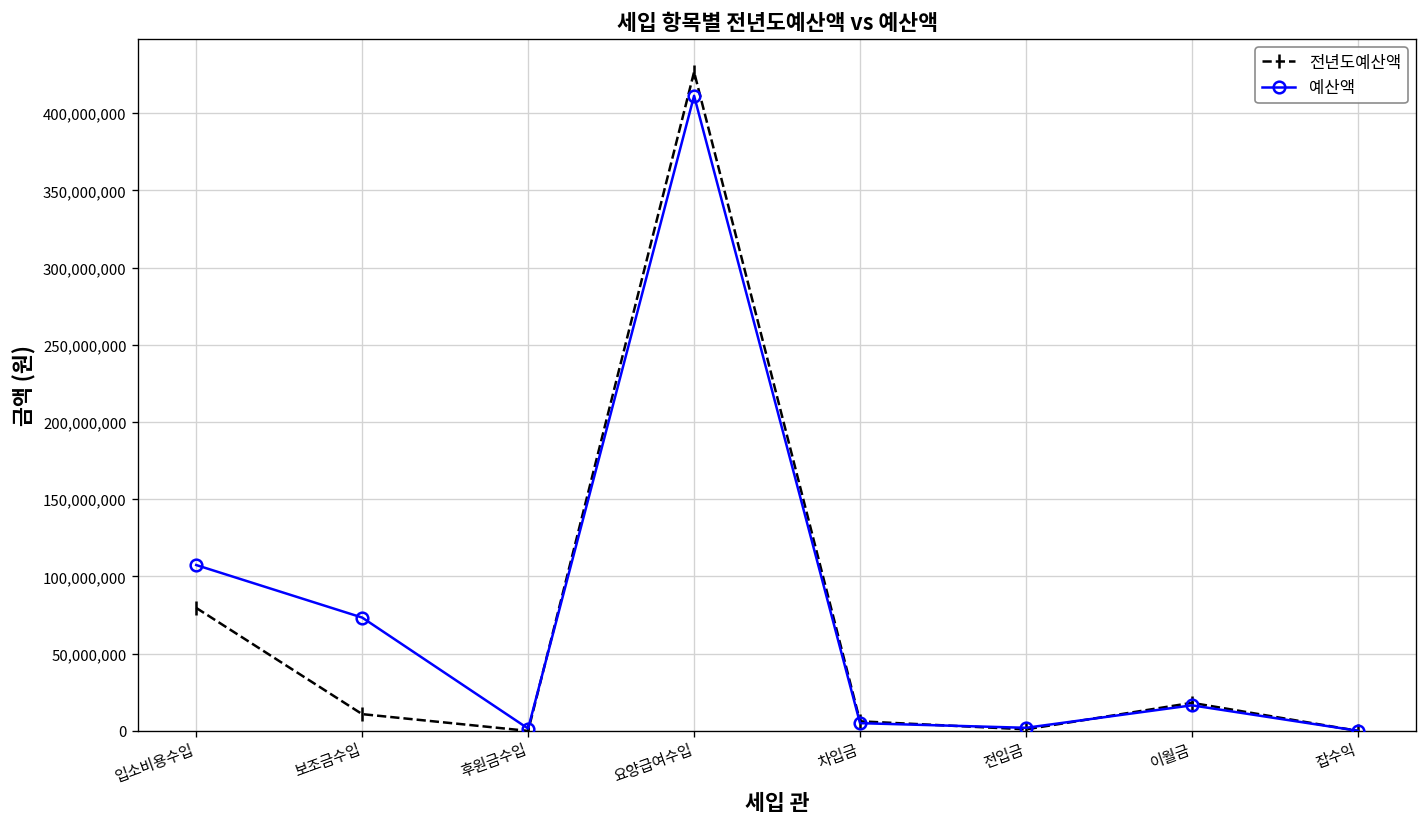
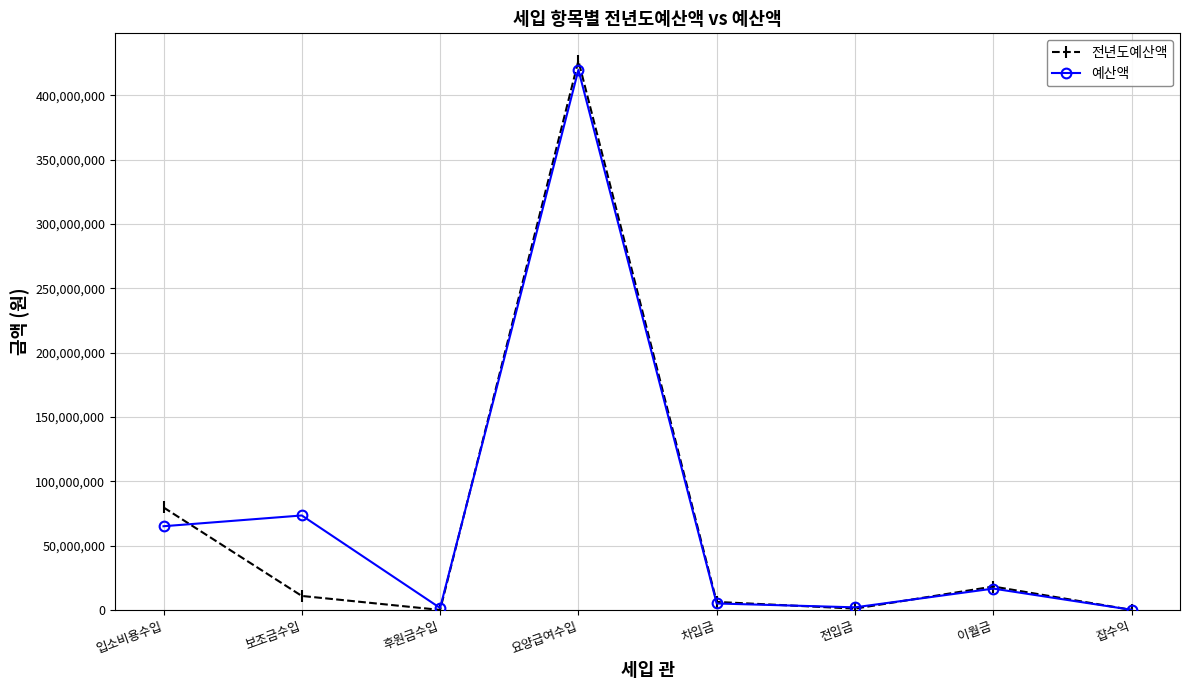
예산액, 입소비용수입: 107,000,000 -> 65,000,000
예산액, 요양급여수입: 411,000,000 -> 420,000,000
